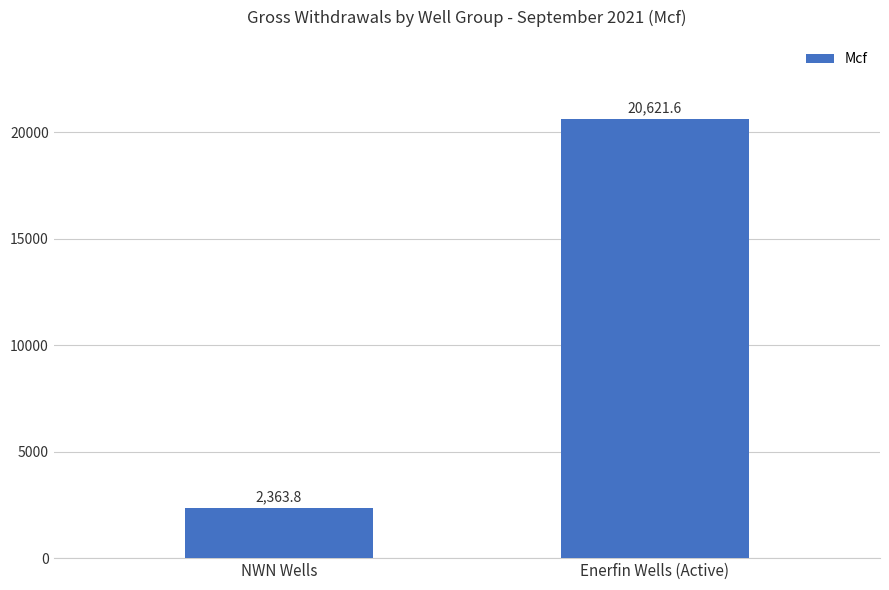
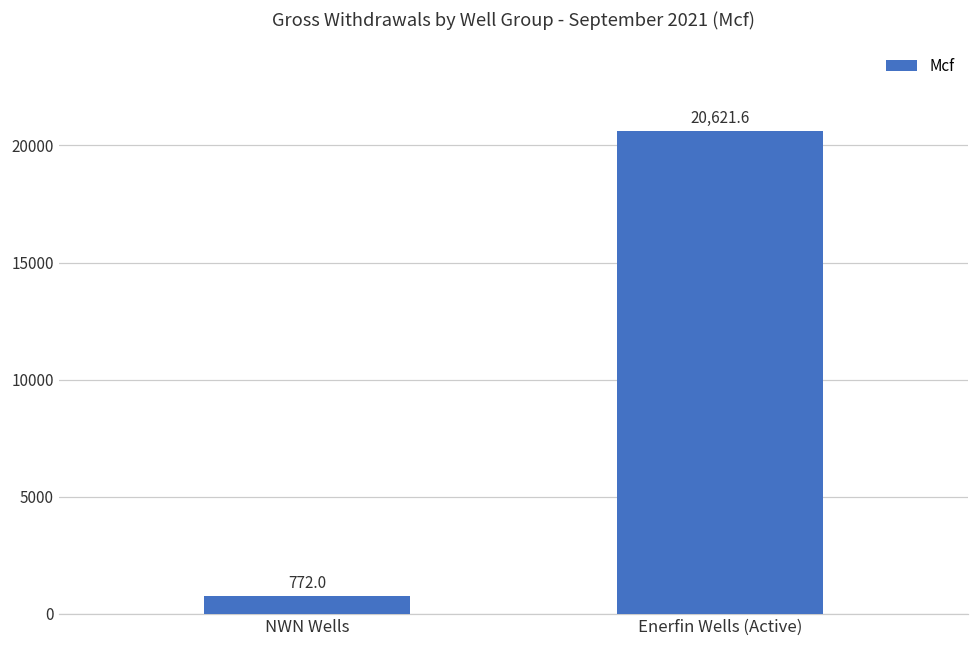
NWN Wells: 2,363.8 -> 772.0
